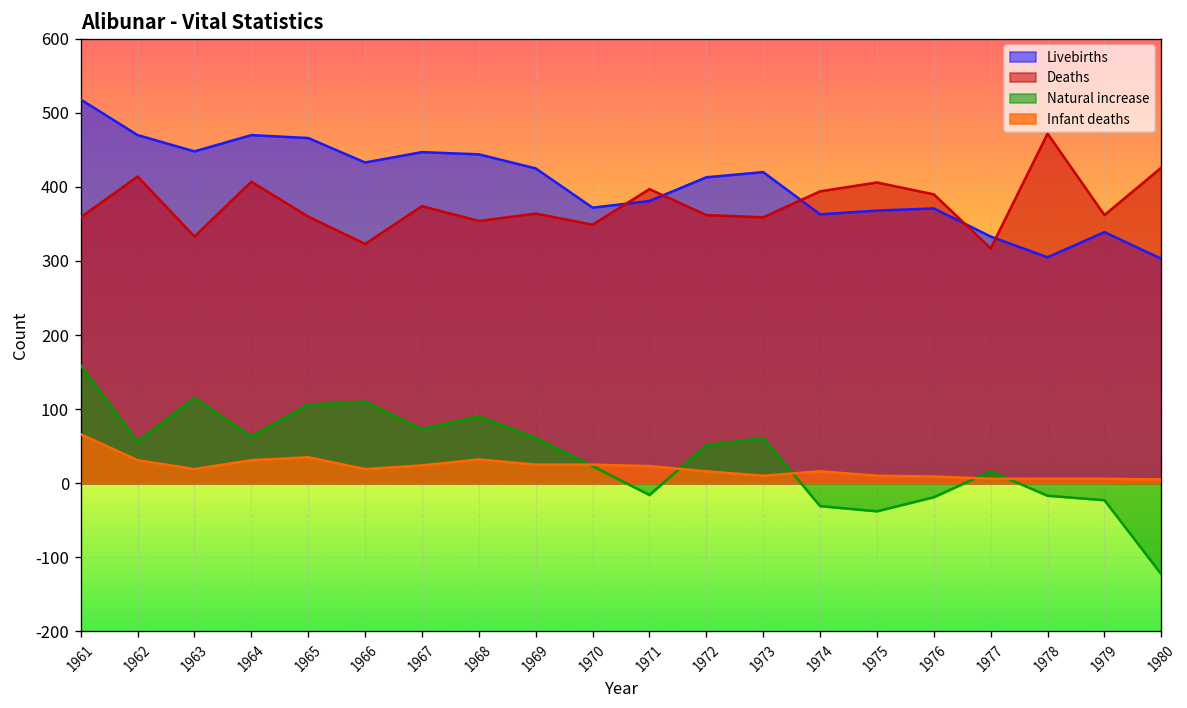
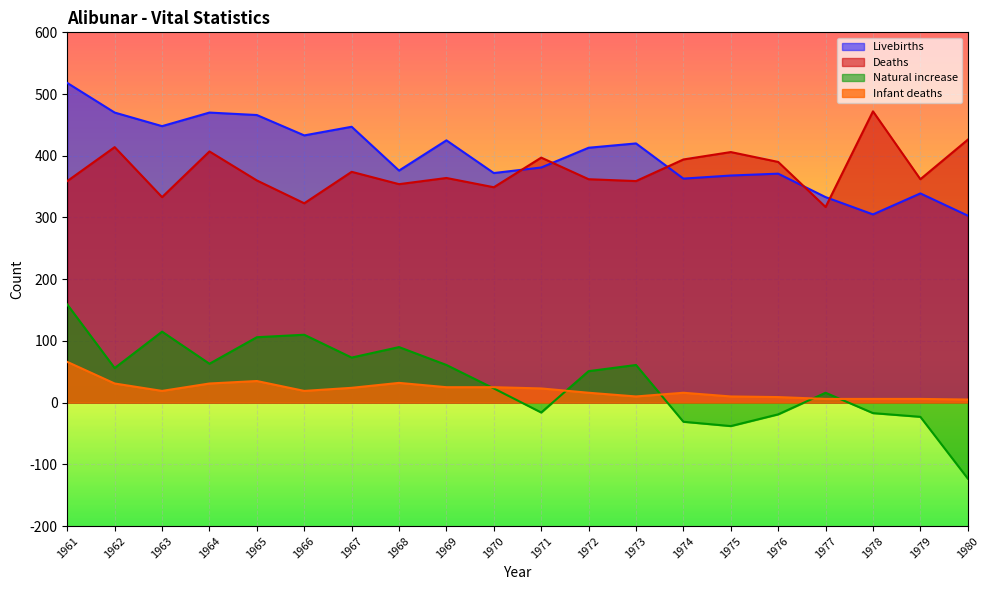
Livebirths, 1968: 440 -> 380
